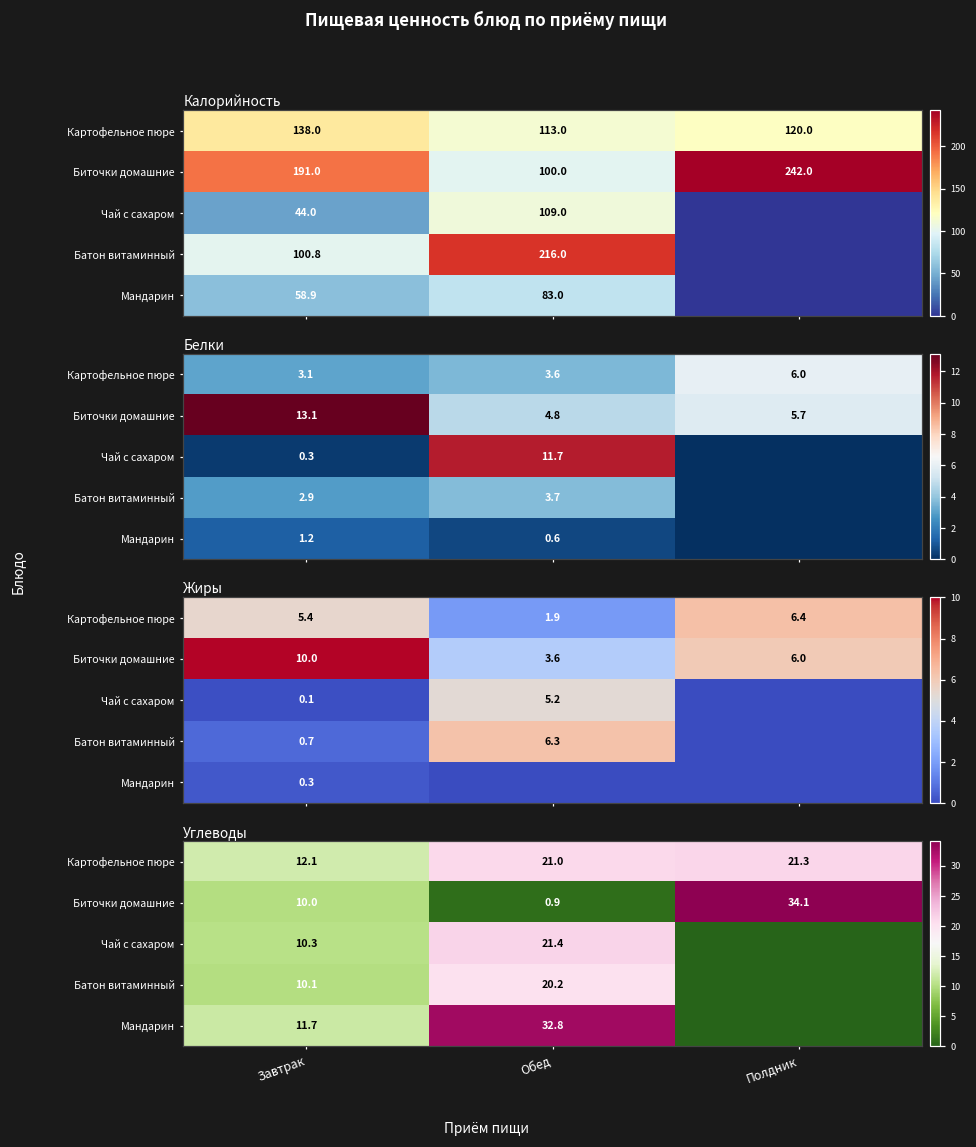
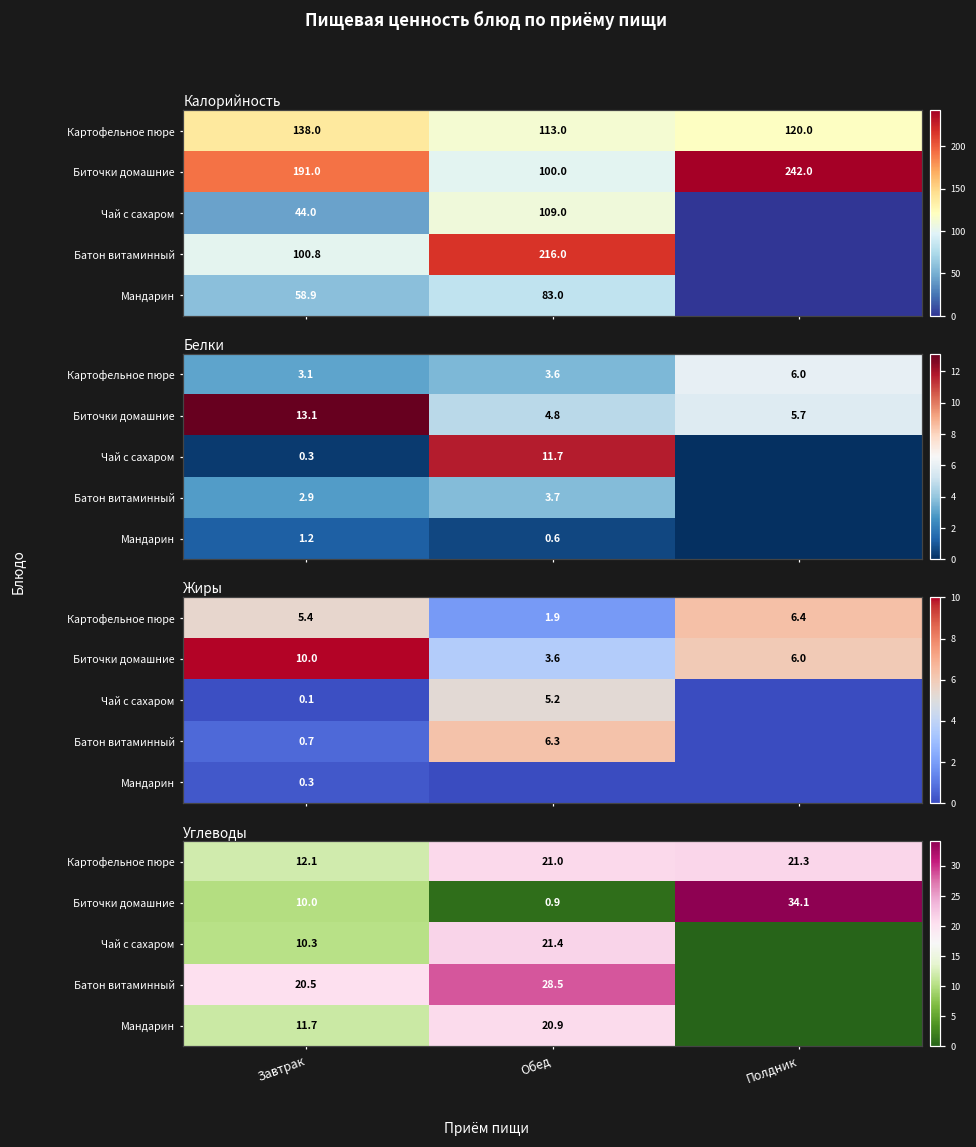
Углеводы, Батон витаминный, Завтрак: 10.1 -> 20.5
Углеводы, Батон витаминный, Обед: 20.2 -> 28.5
Углеводы, Мандарин, Обед: 32.8 -> 20.9
